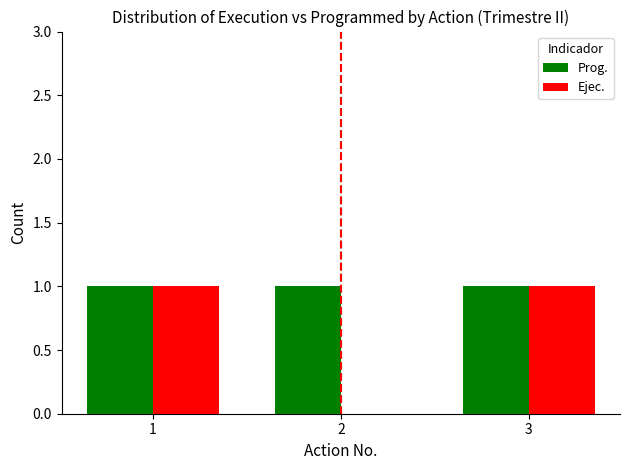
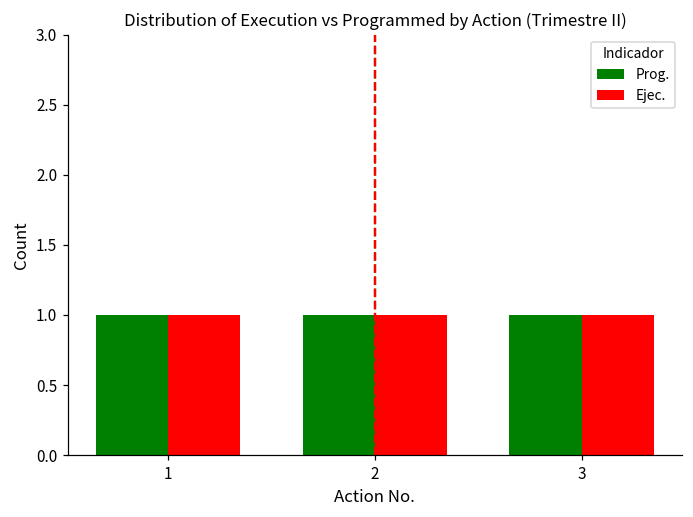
Ejec., 2: 0 -> 1
